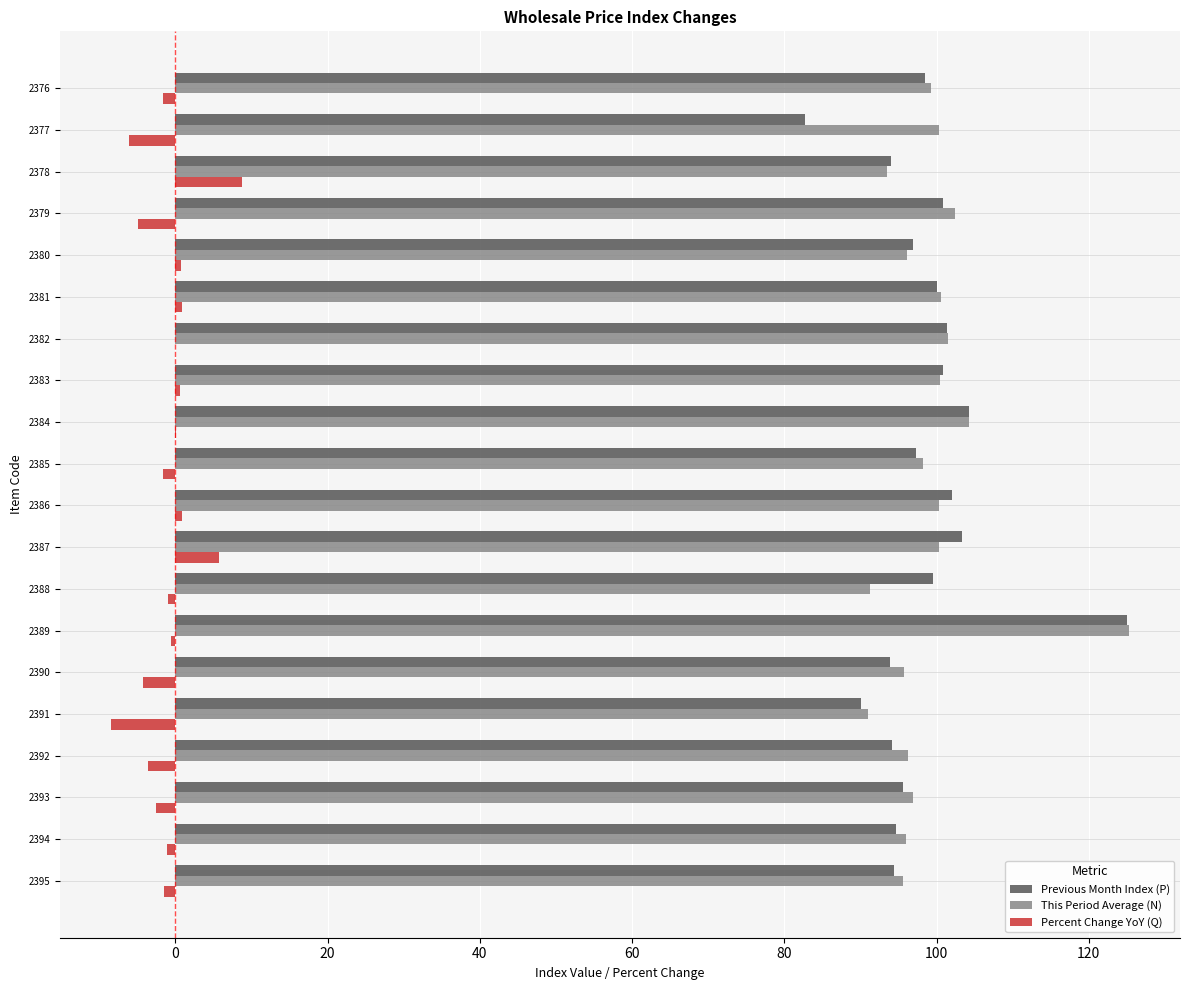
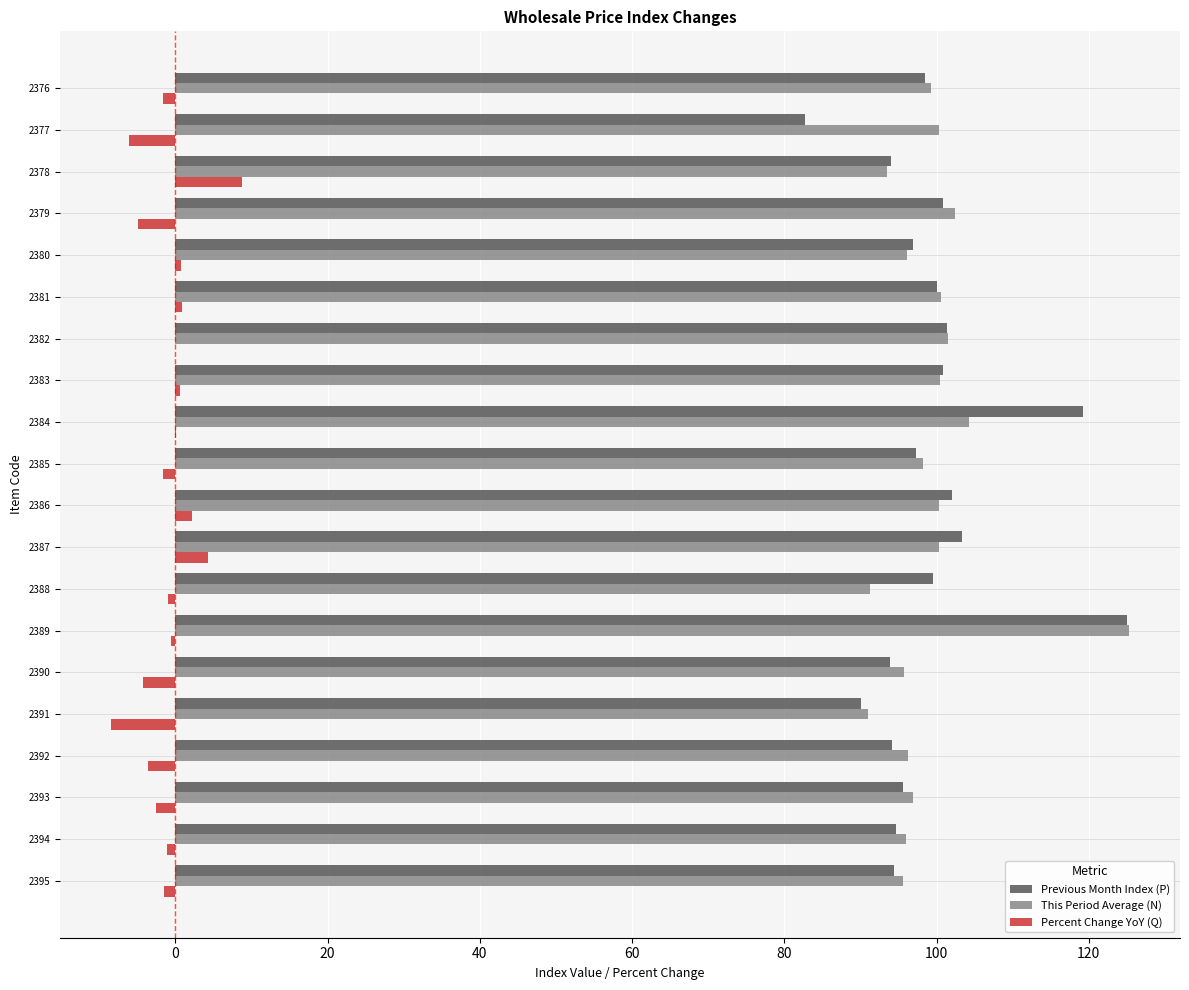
Previous Month Index (P), 2384: 104 -> 119
Percent Change YoY (Q), 2386: 1 -> 2
Percent Change YoY (Q), 2387: 6 -> 4
